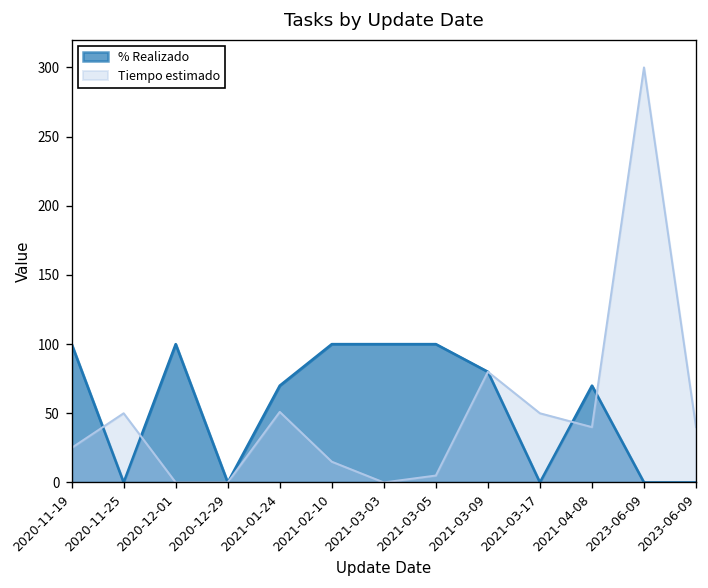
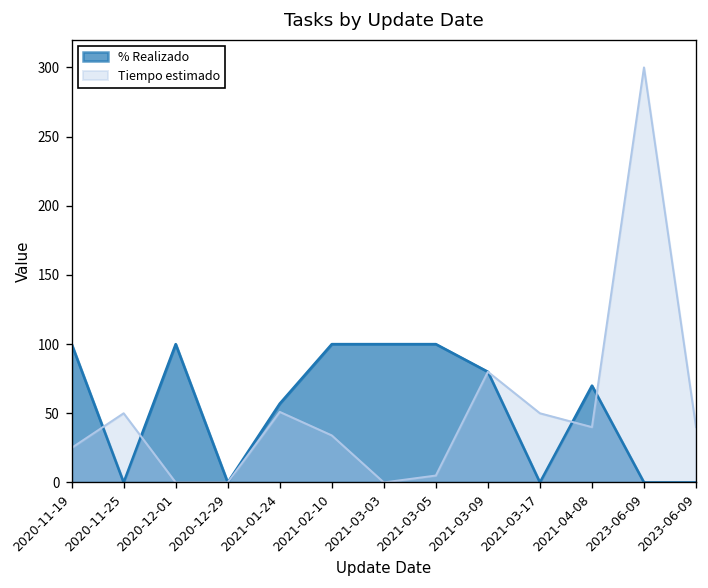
% Realizado, 2021-01-24: 70 -> 57
Tiempo estimado, 2021-02-10: 15 -> 34
